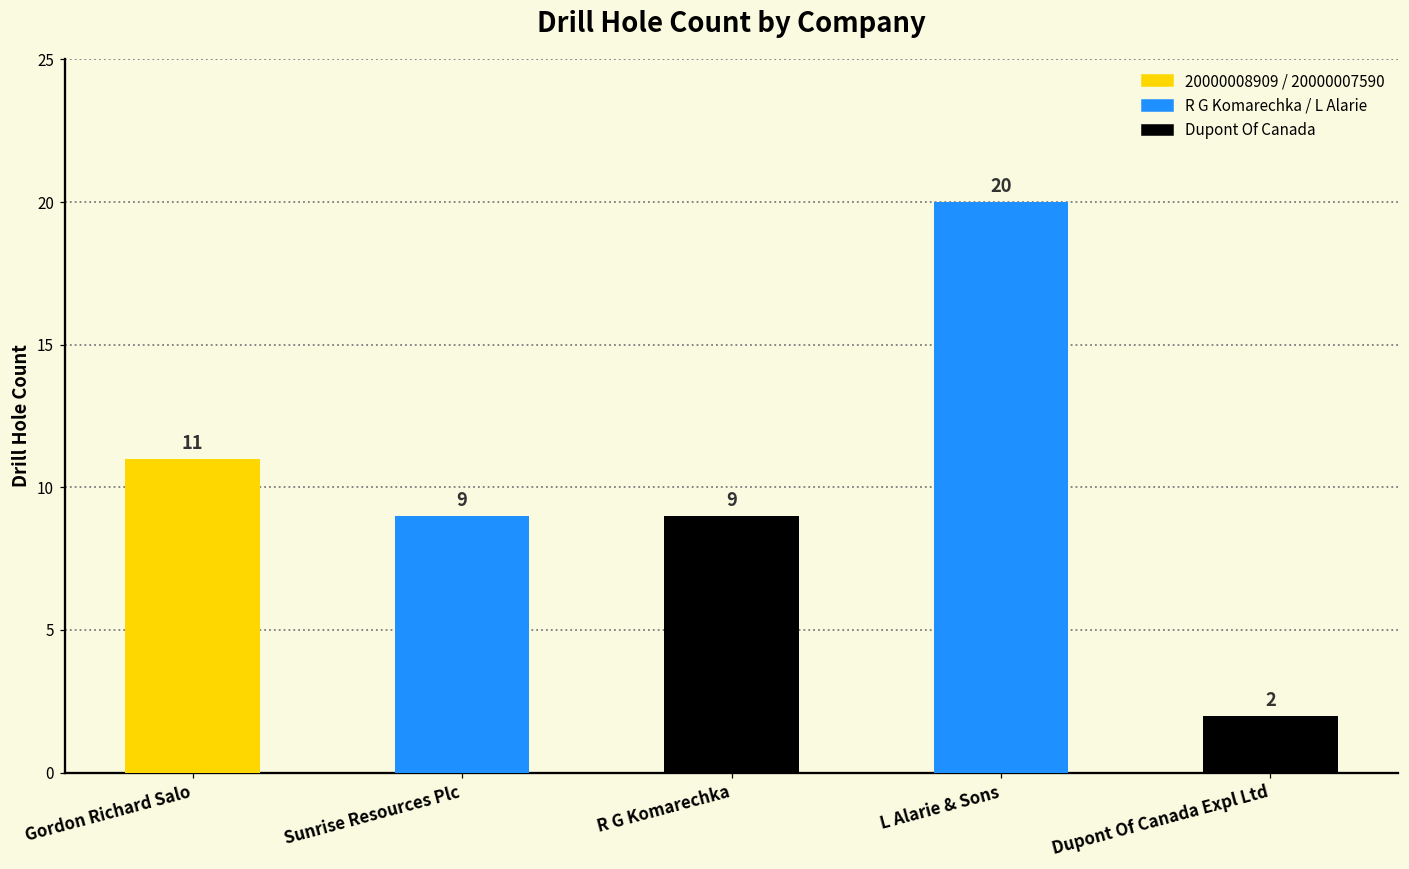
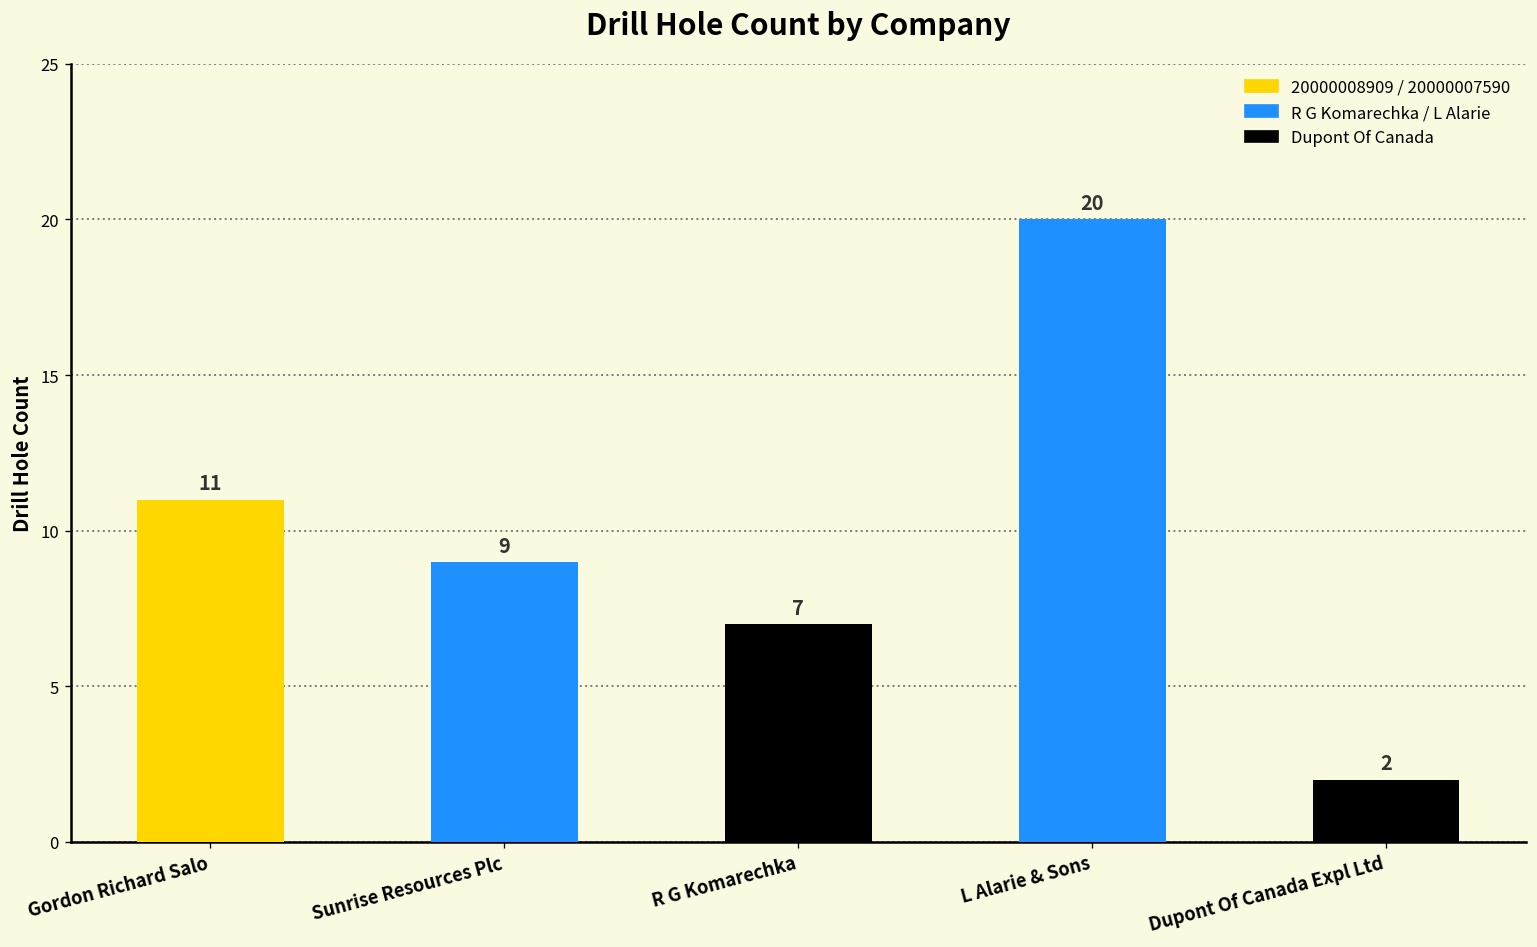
R G Komarechka: 9 -> 7
